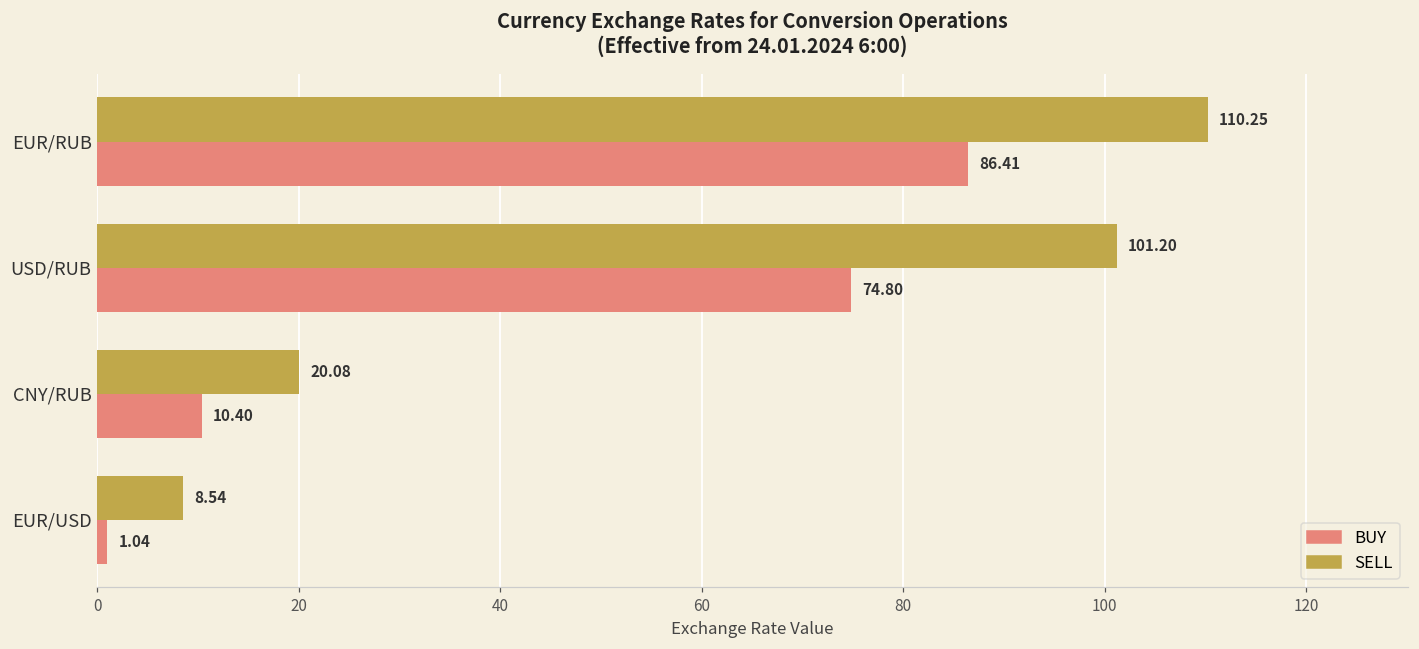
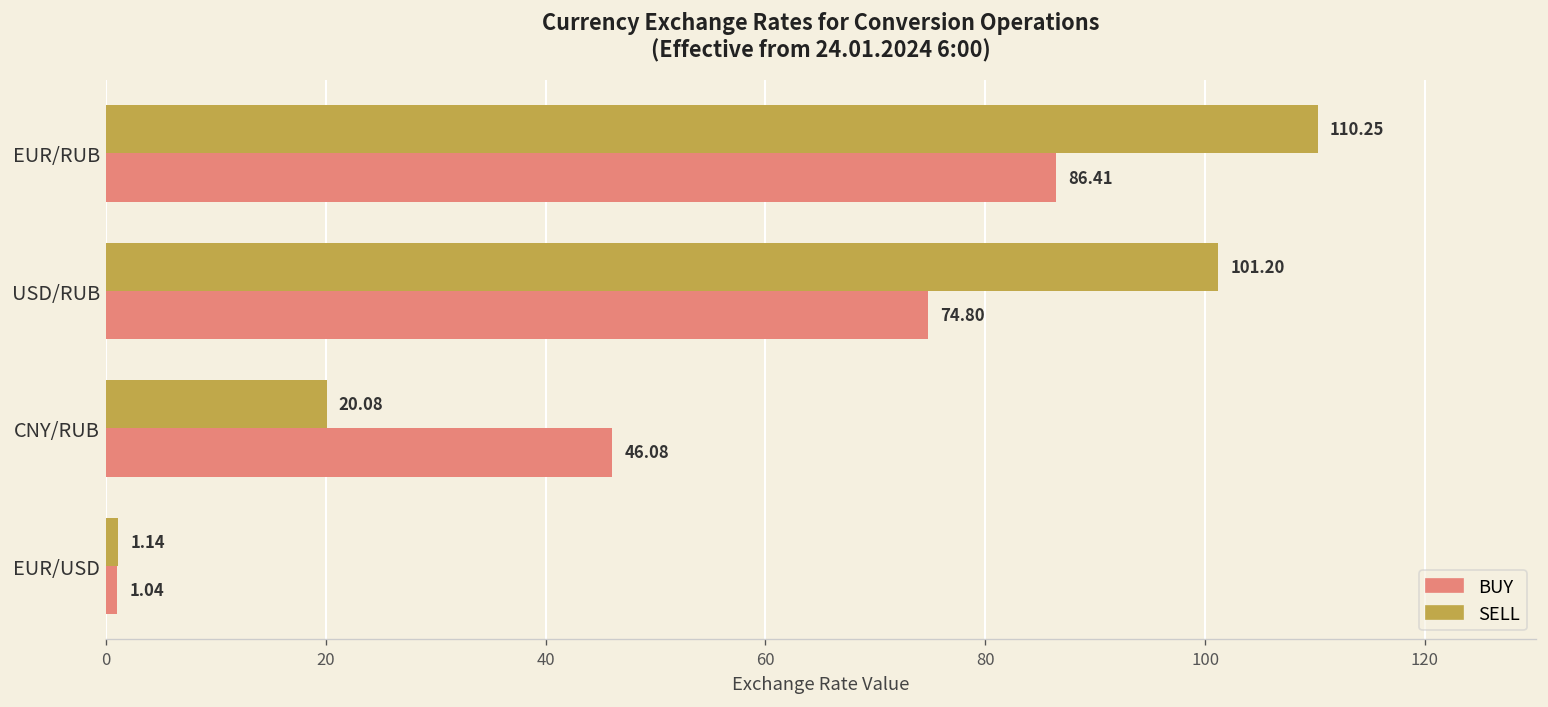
BUY, CNY/RUB: 10.40 -> 46.08
SELL, EUR/USD: 8.54 -> 1.14
